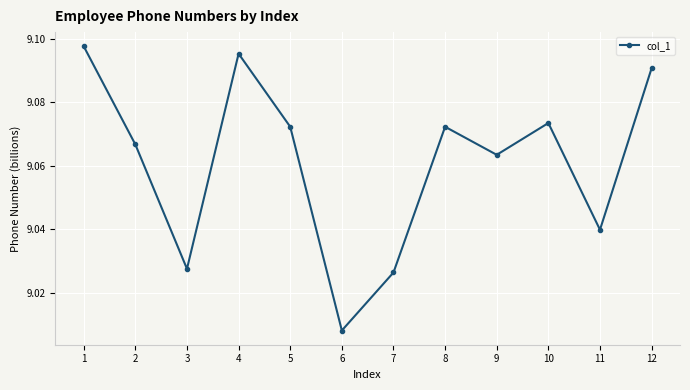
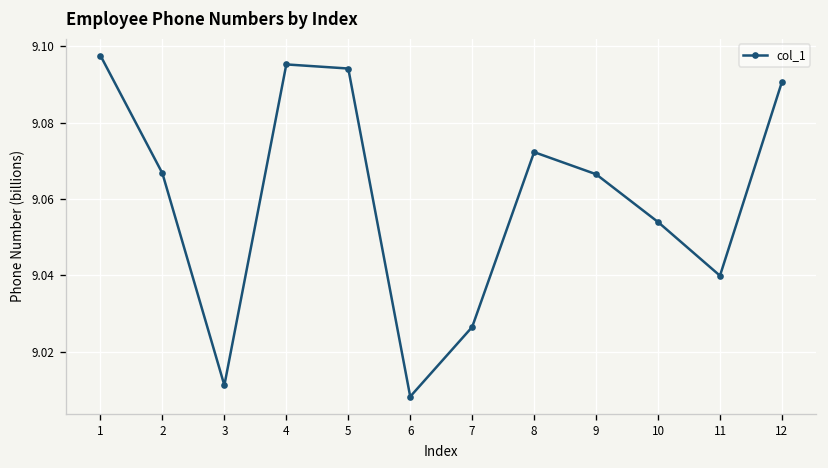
3: 9.028 -> 9.011
5: 9.072 -> 9.094
9: 9.063 -> 9.067
10: 9.073 -> 9.054
